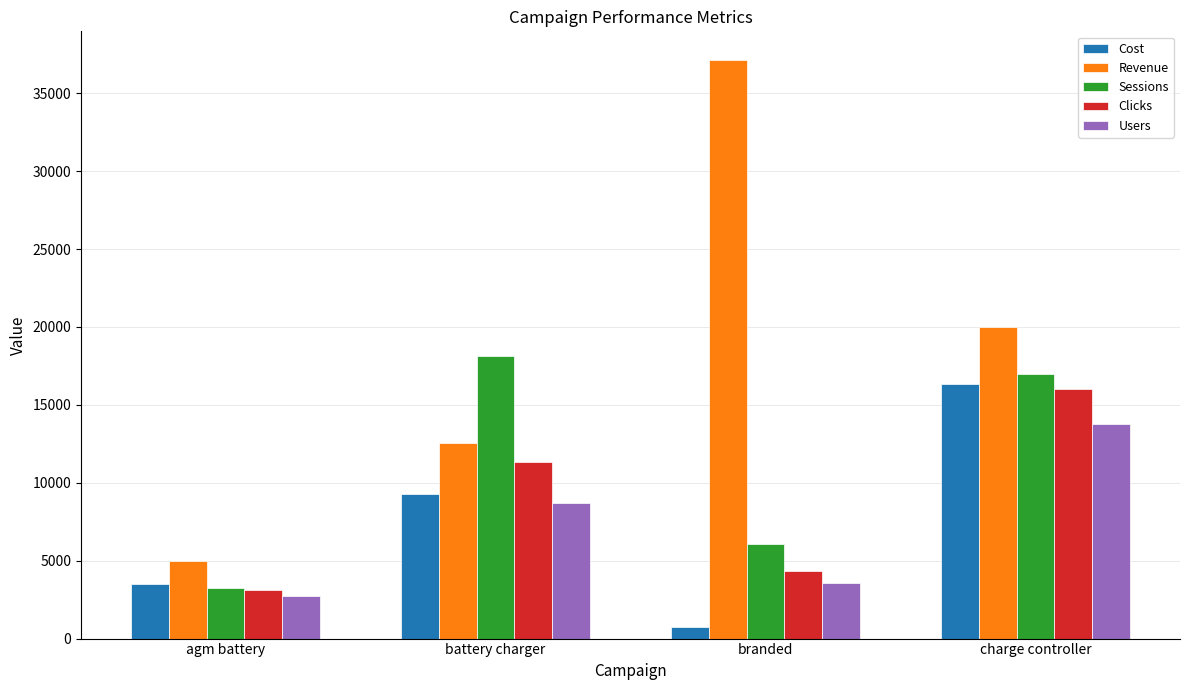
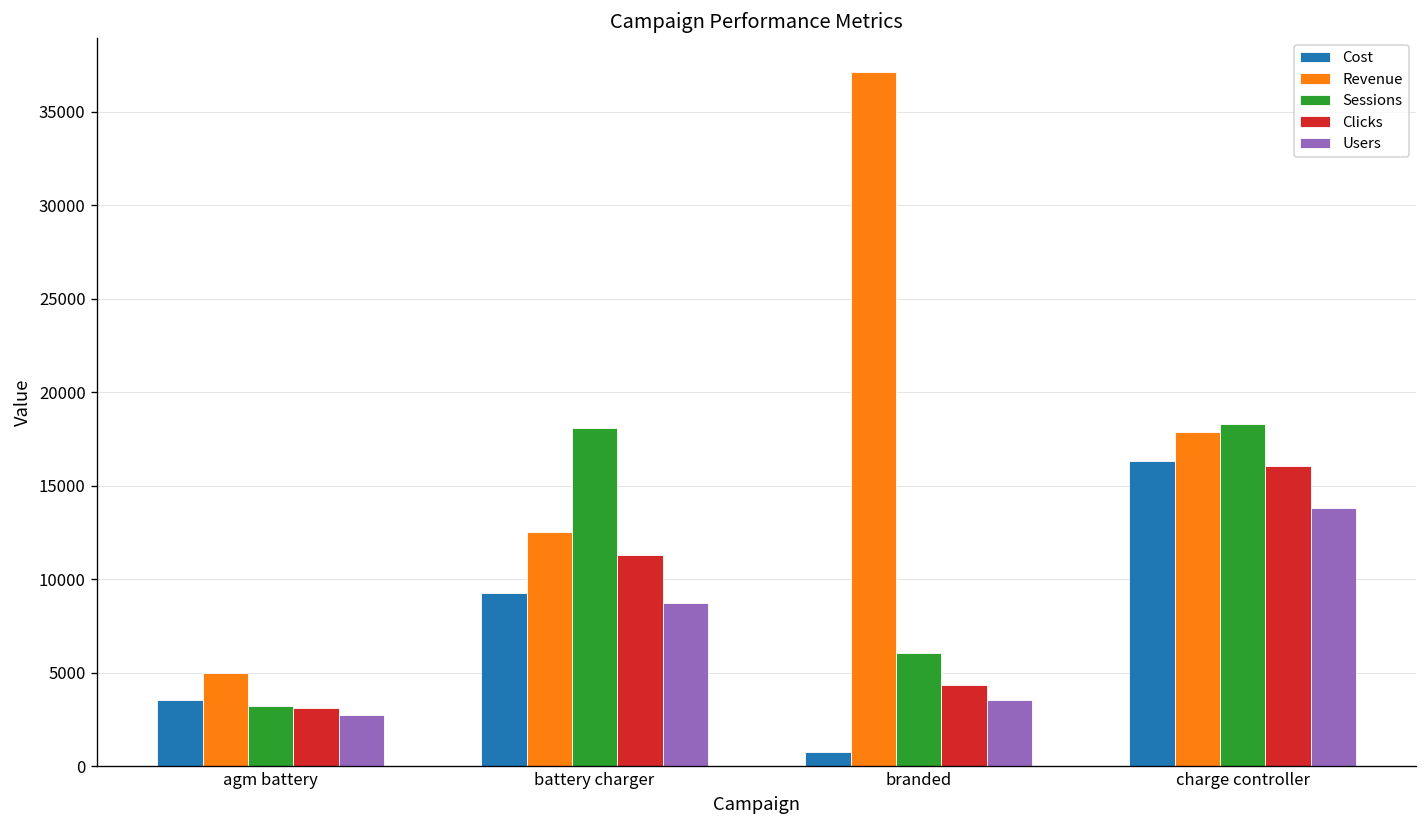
Revenue, charge controller: 20000 -> 17900
Sessions, charge controller: 17000 -> 18300
